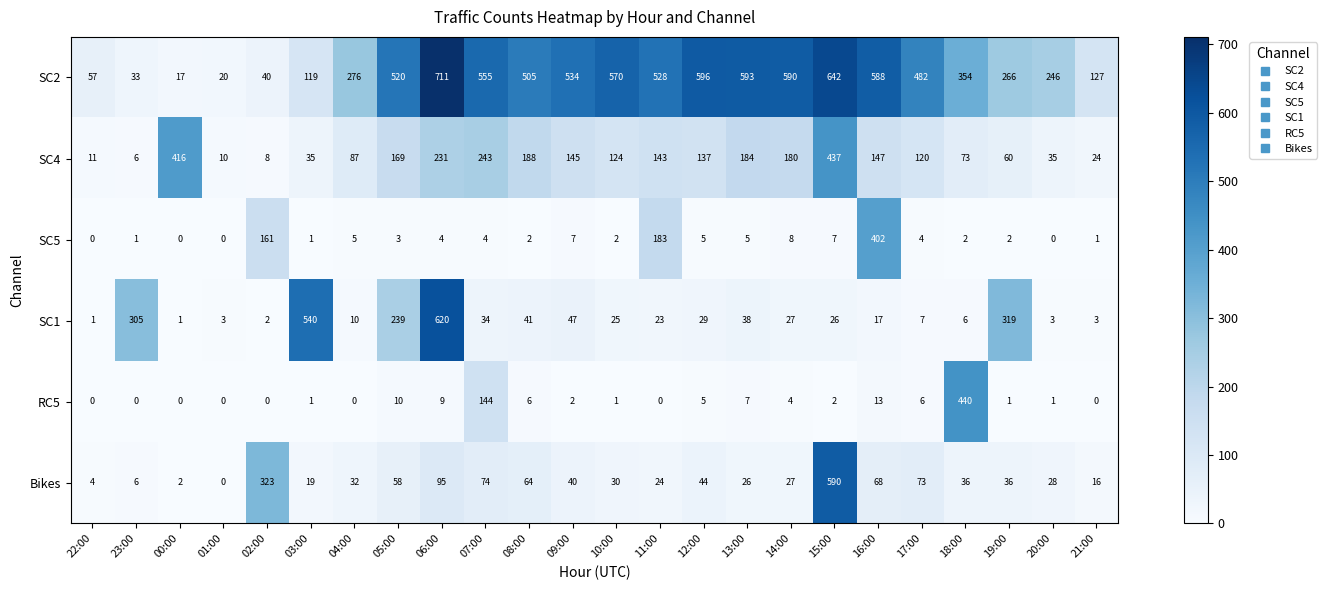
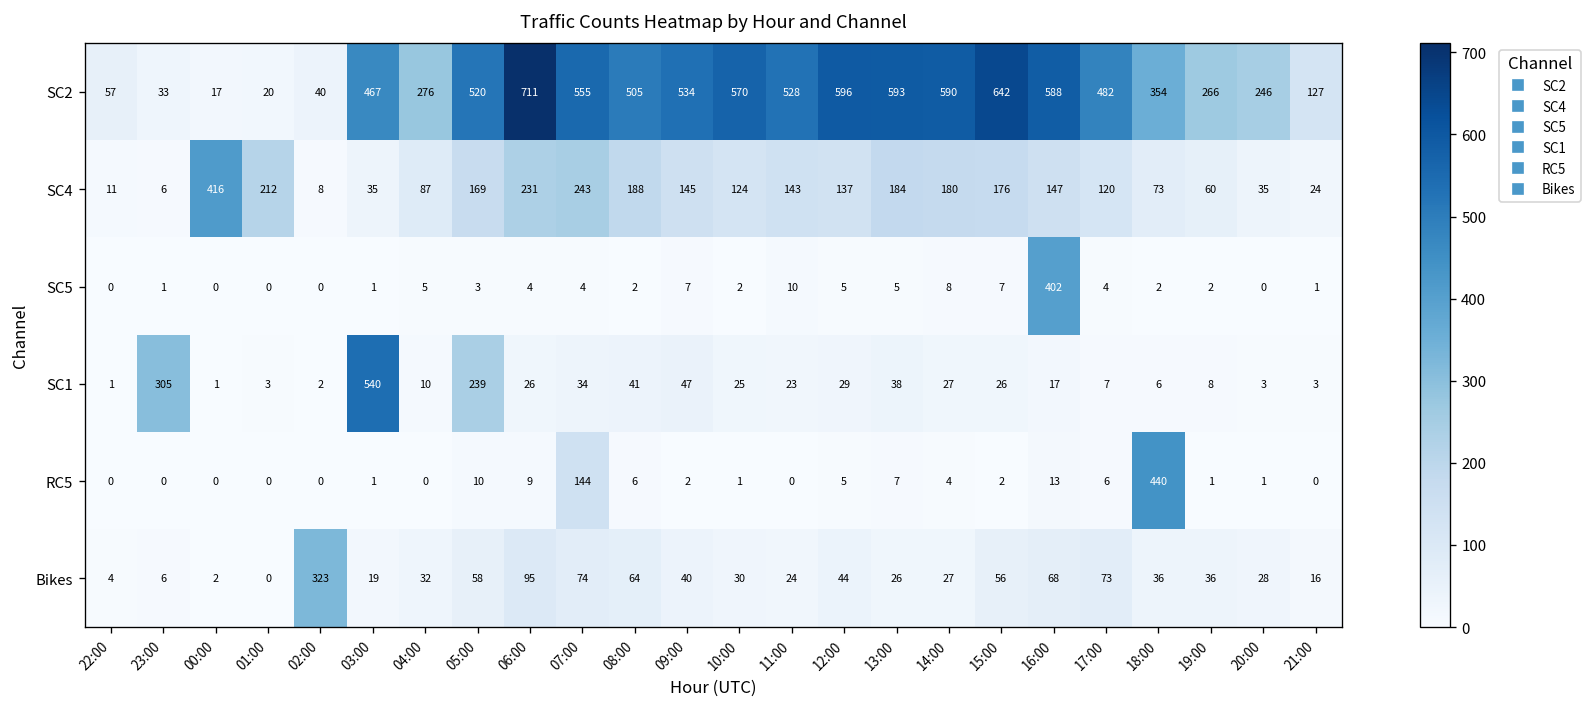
SC2, 03:00: 119 -> 467
SC4, 01:00: 10 -> 212
SC4, 15:00: 437 -> 176
SC5, 02:00: 161 -> 0
SC5, 11:00: 183 -> 10
SC1, 06:00: 620 -> 26
SC1, 19:00: 319 -> 8
Bikes, 15:00: 590 -> 56
